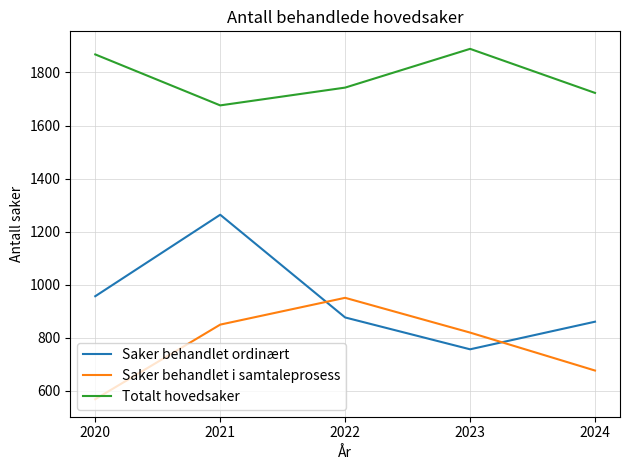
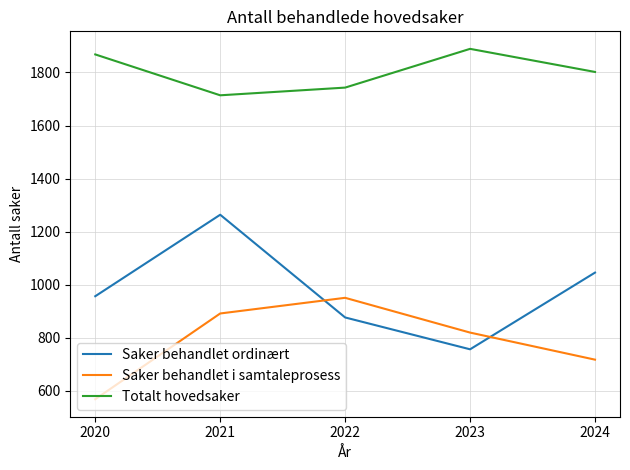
Saker behandlet i samtaleprosess, 2021: 850 -> 890
Totalt hovedsaker, 2021: 1680 -> 1710
Saker behandlet ordinært, 2024: 860 -> 1050
Saker behandlet i samtaleprosess, 2024: 680 -> 720
Totalt hovedsaker, 2024: 1720 -> 1800
